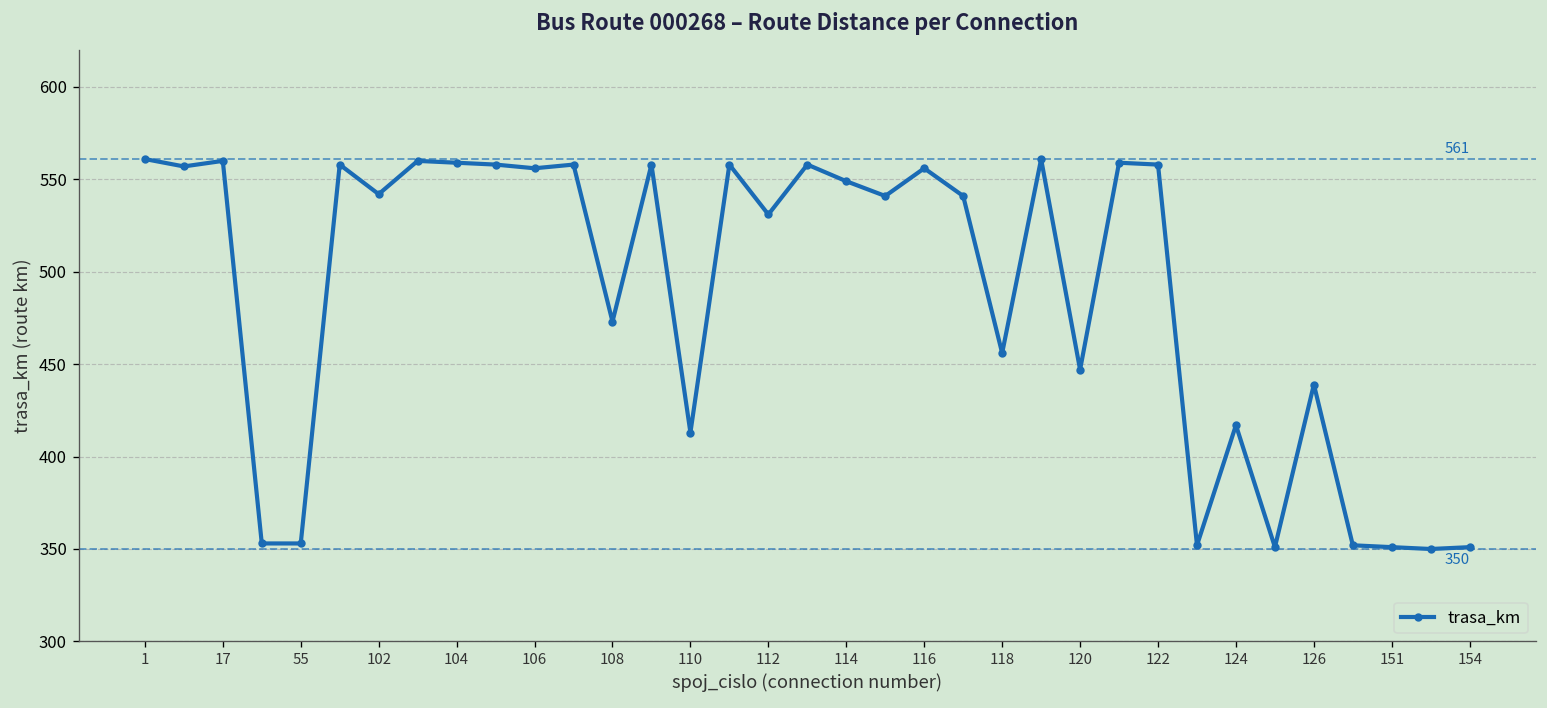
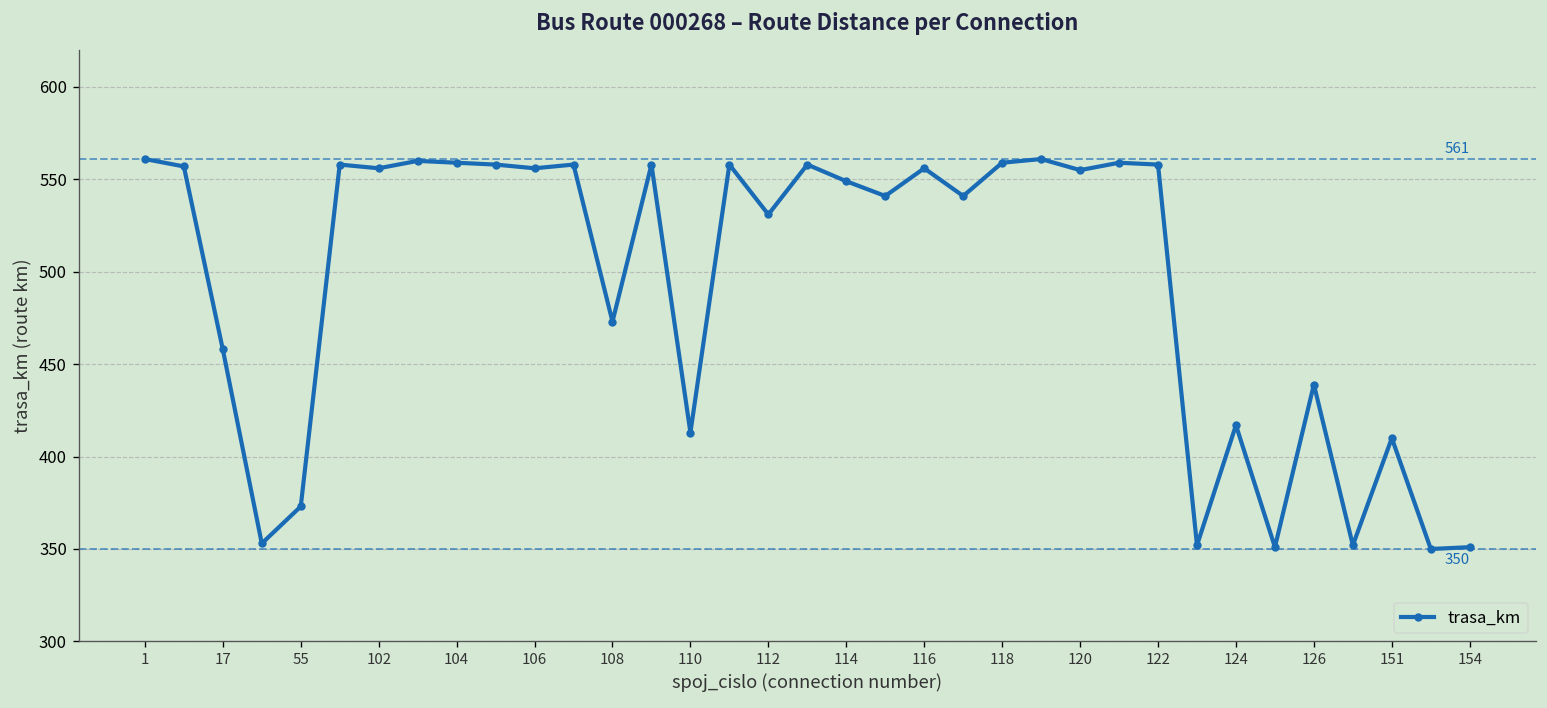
17: 560 -> 458
55: 353 -> 373
102: 542 -> 556
118: 456 -> 559
120: 447 -> 555
151: 351 -> 410
